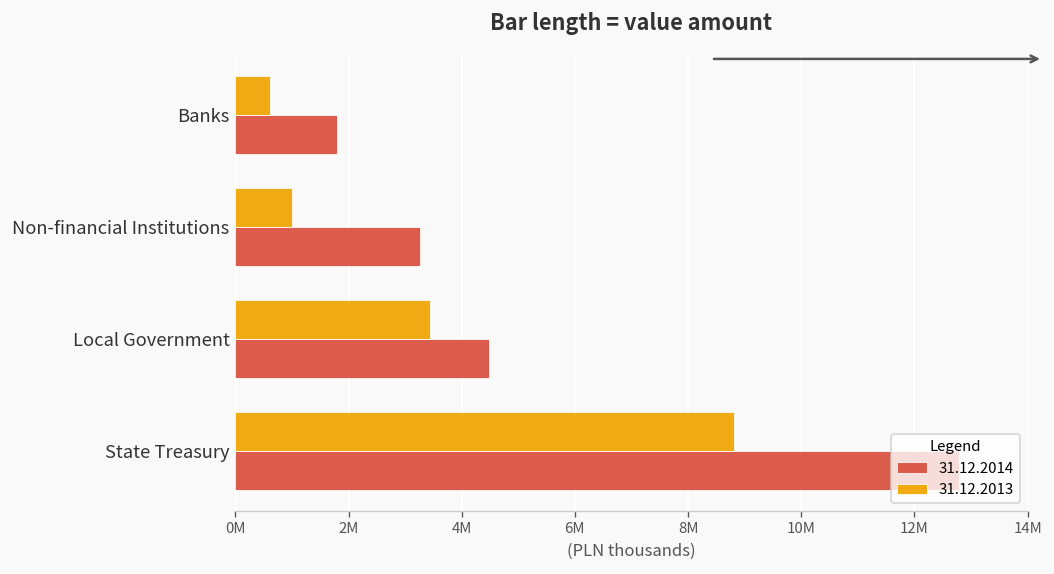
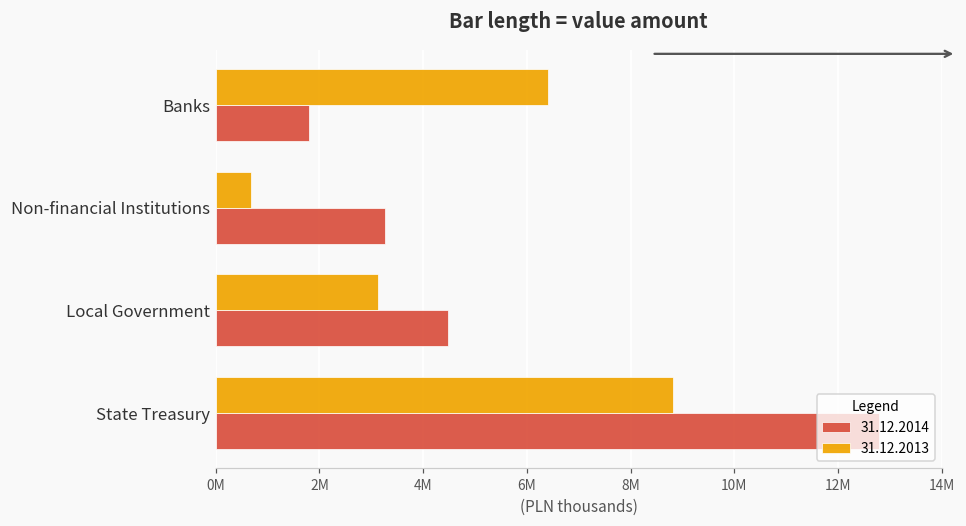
31.12.2013, Banks: 600000 -> 6400000
31.12.2013, Non-financial Institutions: 1000000 -> 700000
31.12.2013, Local Government: 3400000 -> 3100000
